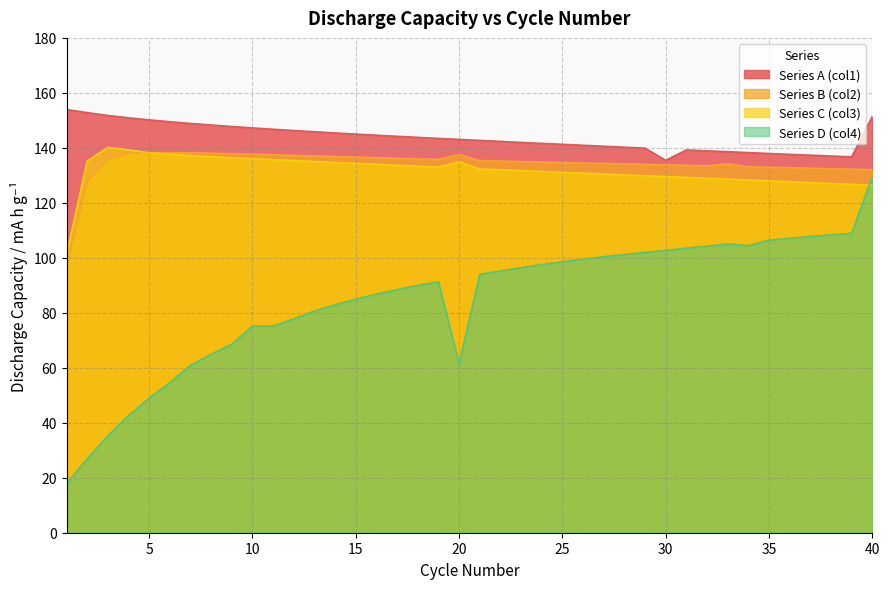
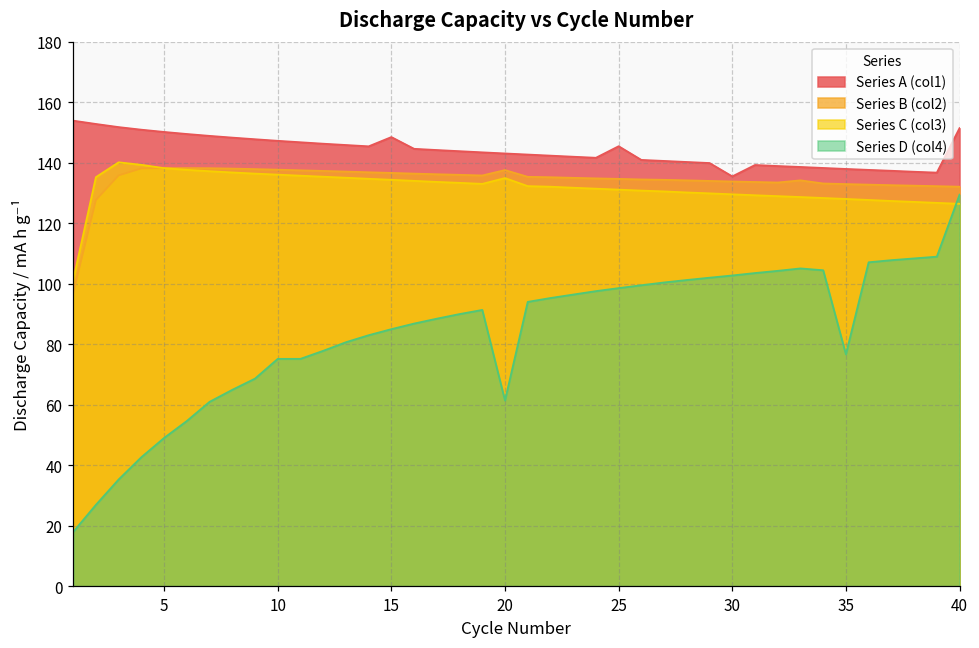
Series A (col1), 15: 145 -> 148
Series A (col1), 25: 141 -> 145
Series D (col4), 35: 106 -> 77
